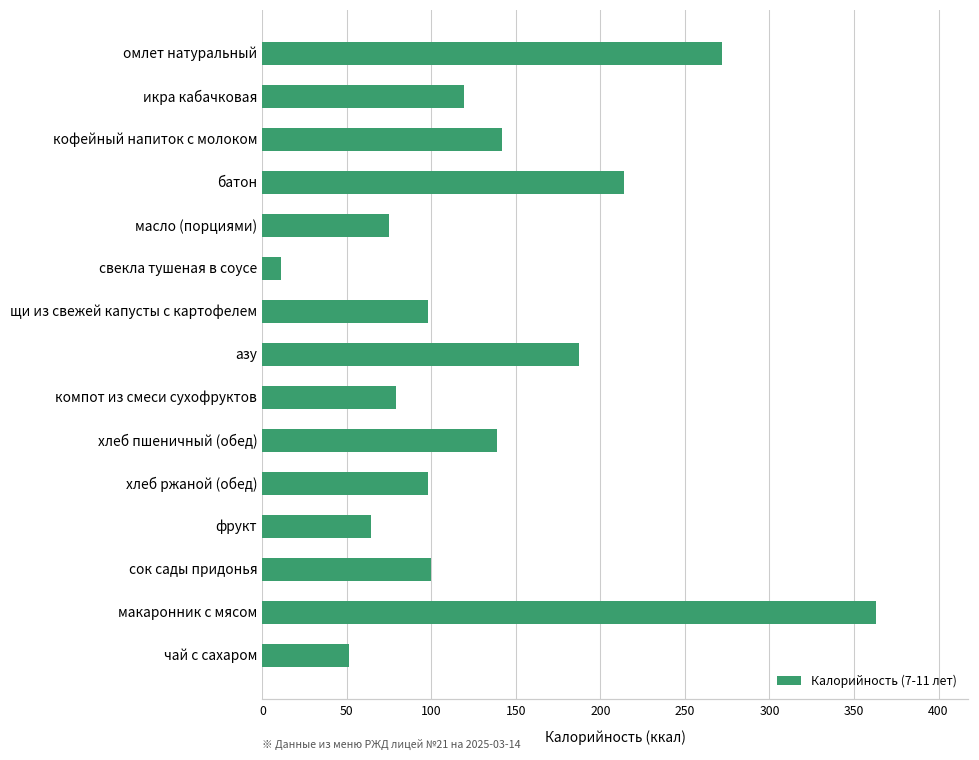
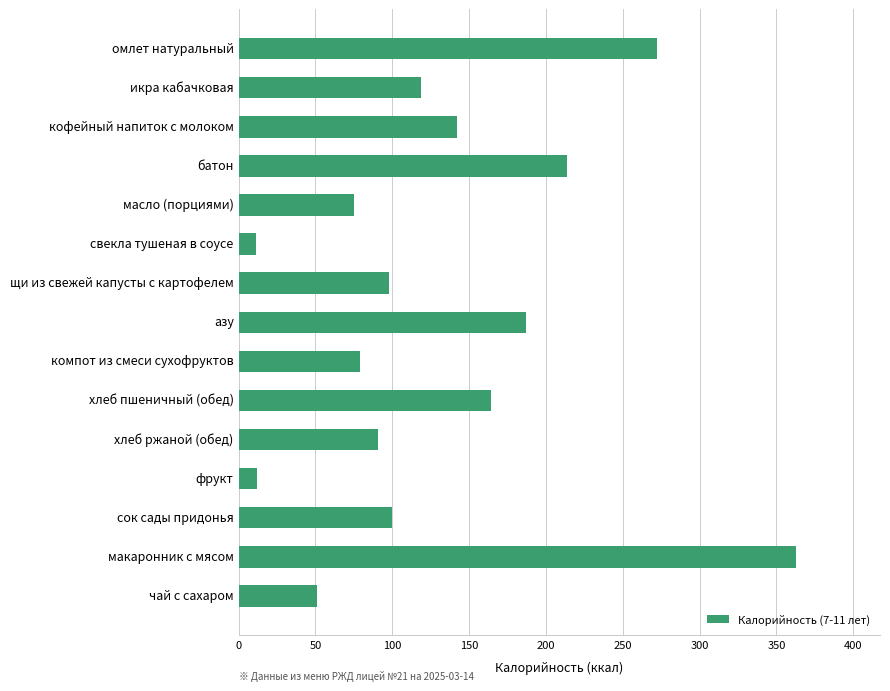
хлеб пшеничный (обед): 139 -> 164
хлеб ржаной (обед): 98 -> 91
фрукт: 64 -> 12
